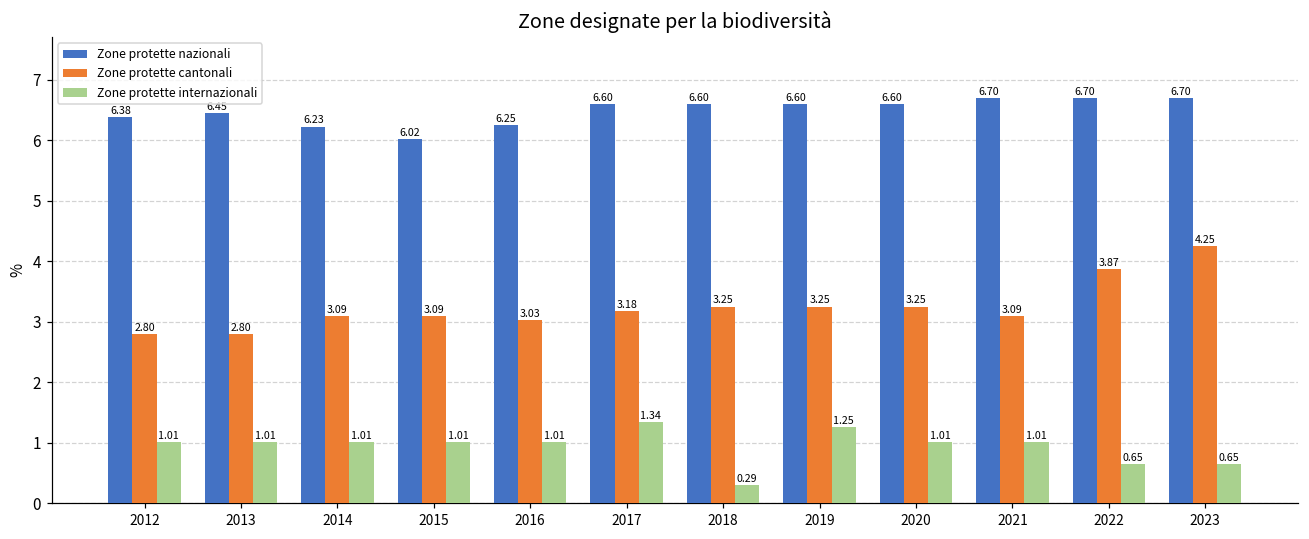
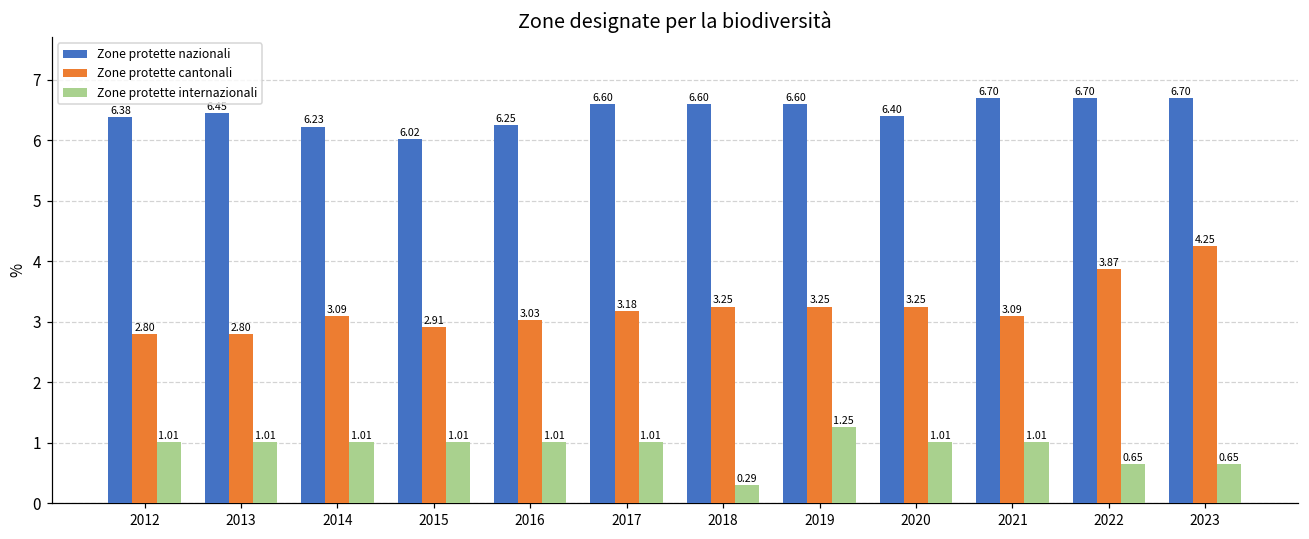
Zone protette cantonali, 2015: 3.09 -> 2.91
Zone protette internazionali, 2017: 1.34 -> 1.01
Zone protette nazionali, 2020: 6.60 -> 6.40
